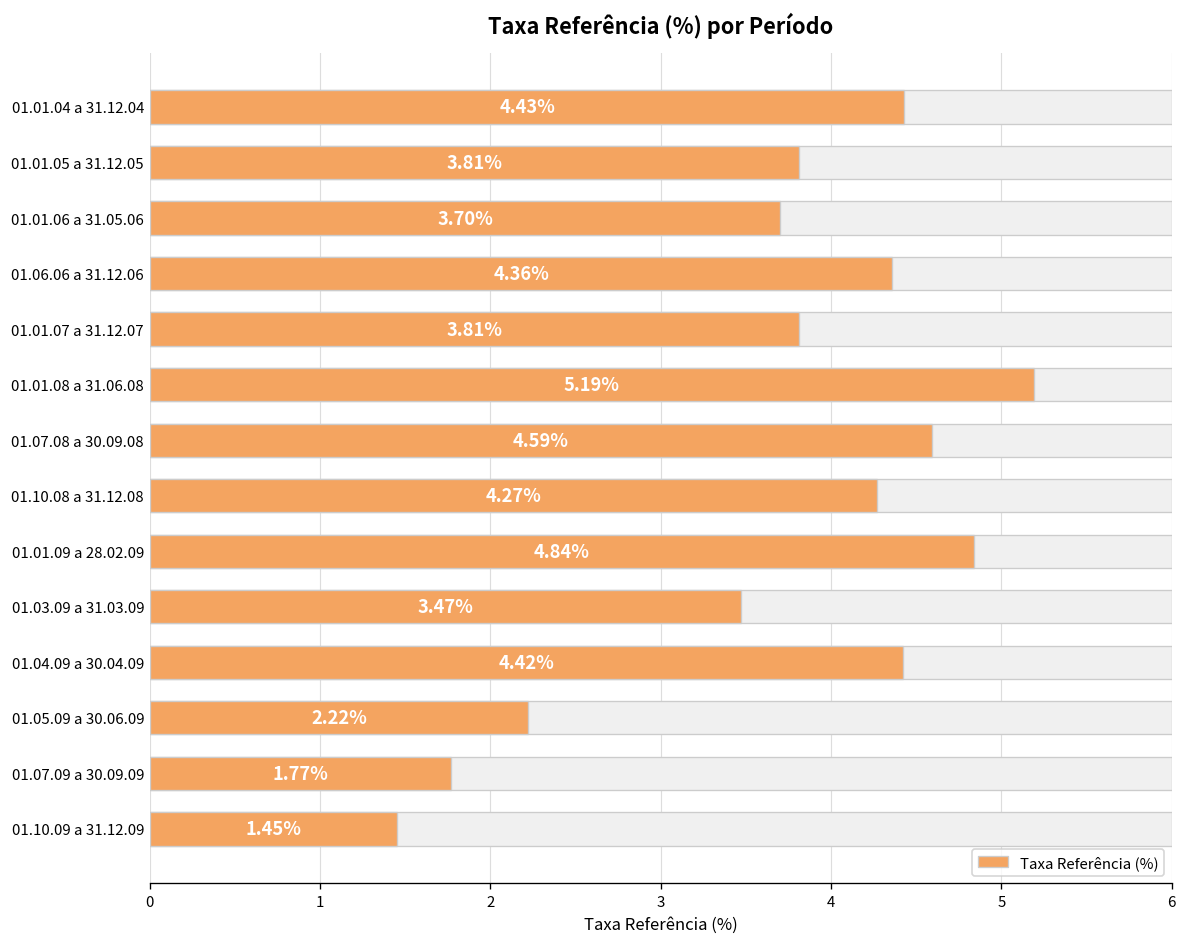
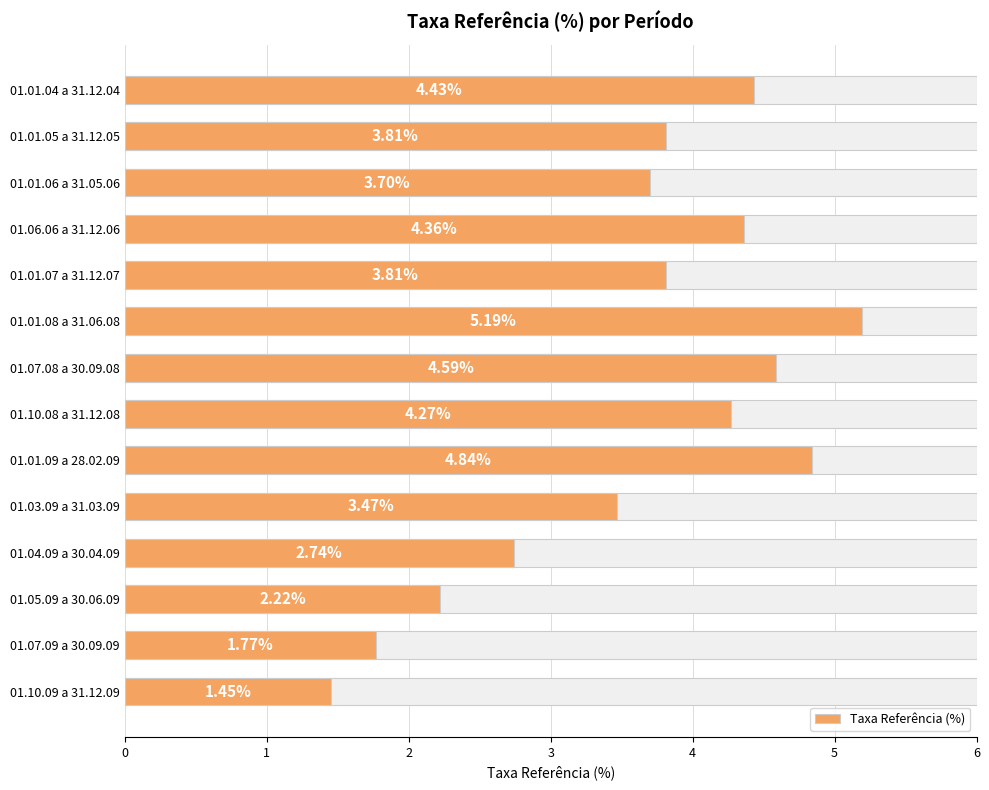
Taxa Referência (%), 01.04.09 a 30.04.09: 4.42% -> 2.74%
